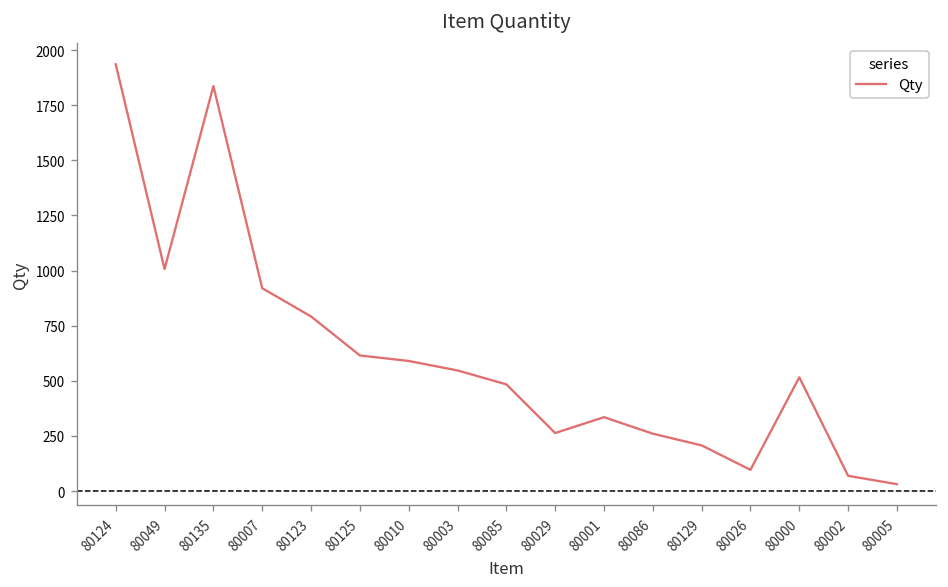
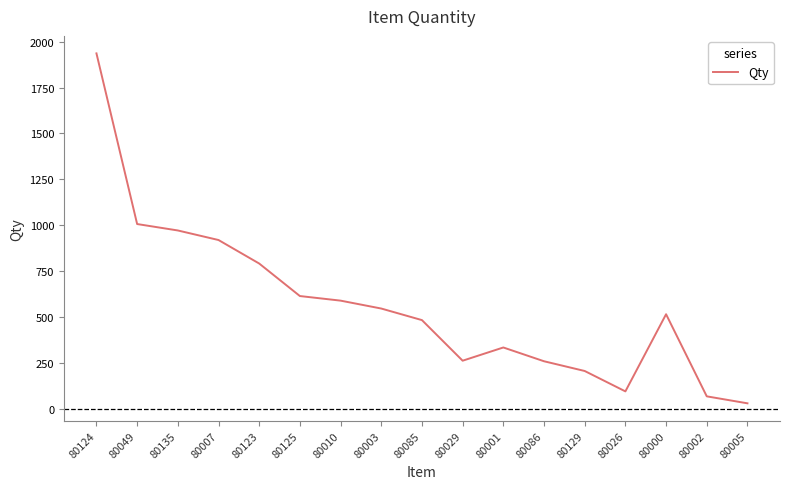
80135: 1840 -> 970
